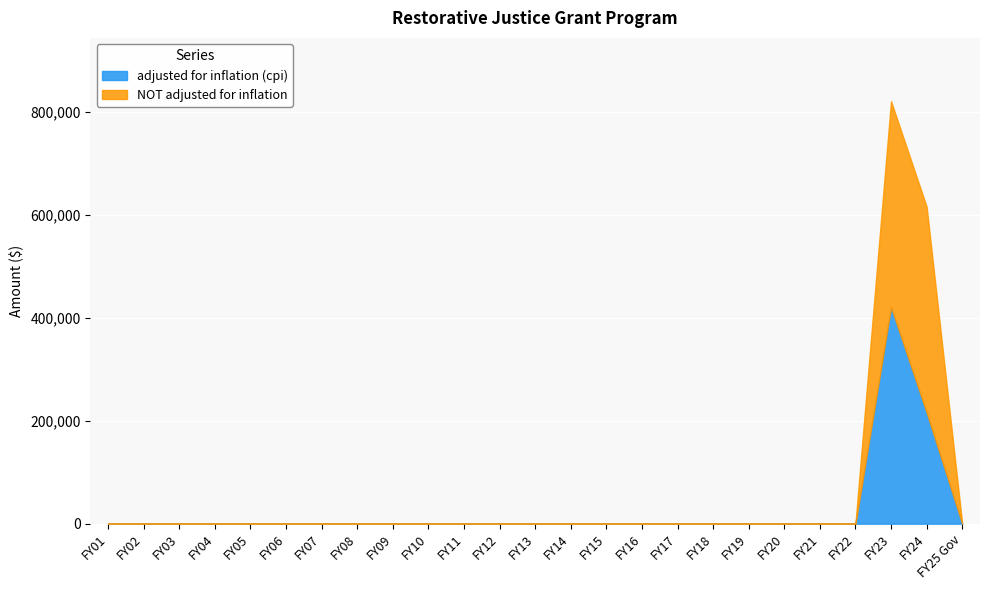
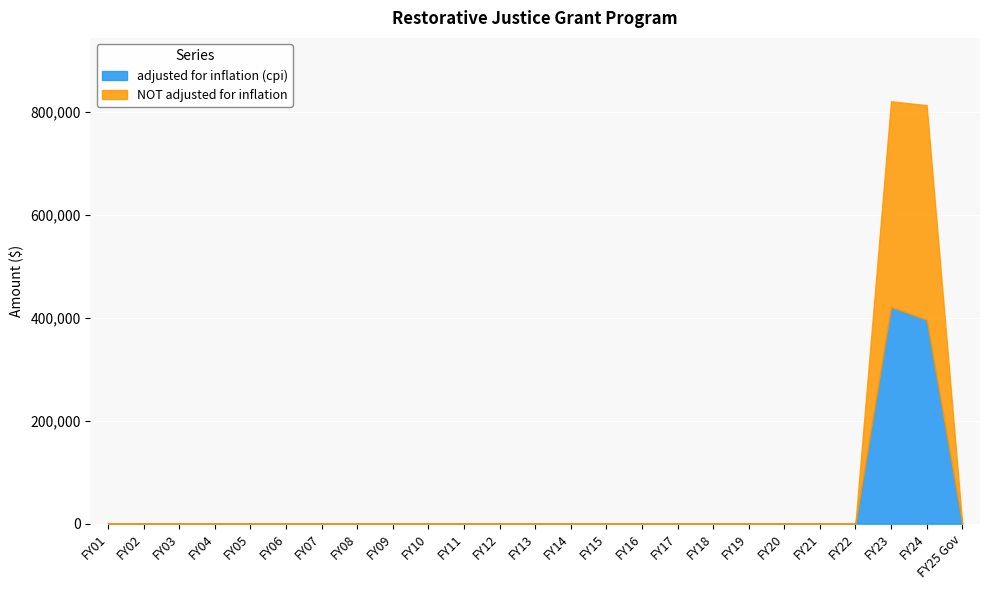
adjusted for inflation (cpi), FY24: 220,000 -> 400,000
NOT adjusted for inflation, FY24: 400,000 -> 420,000
